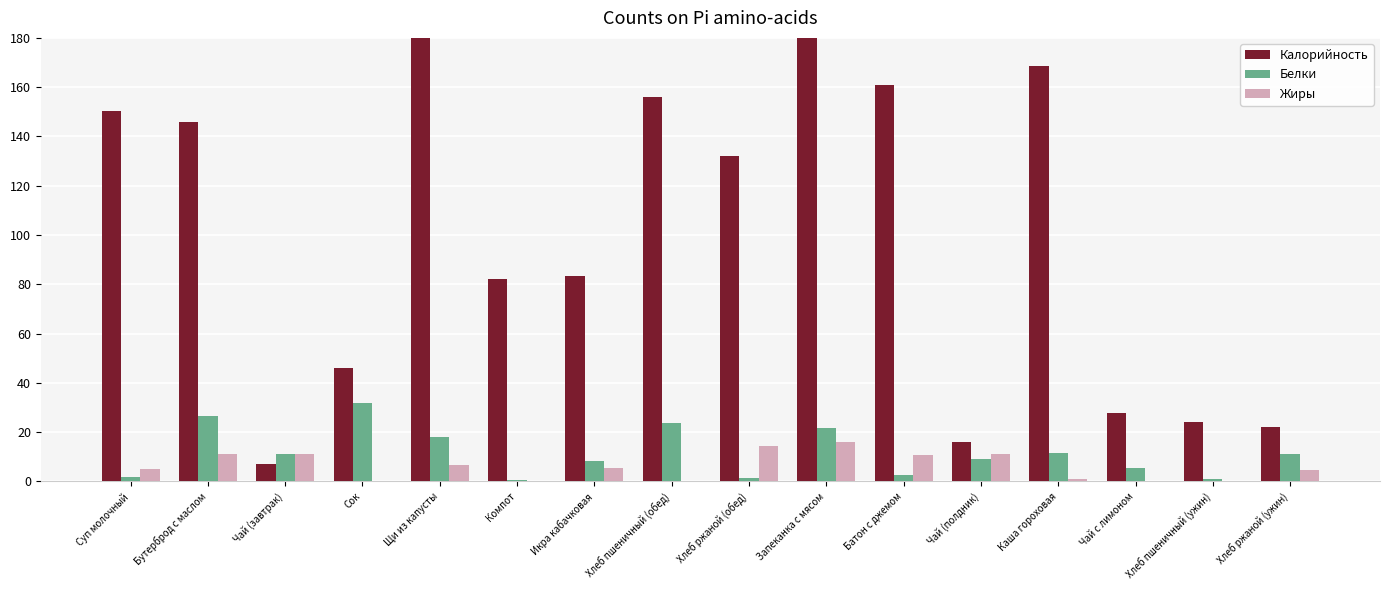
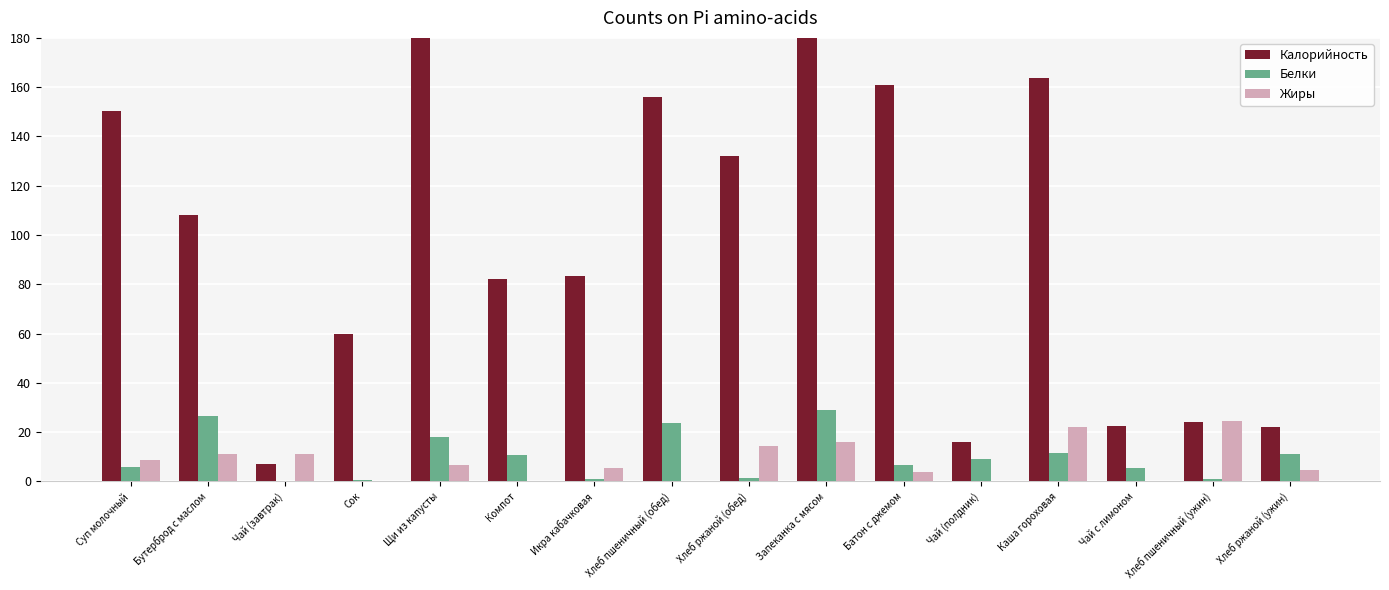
Белки, Суп молочный: 2 -> 6
Жиры, Суп молочный: 5 -> 9
Калорийность, Бутерброд с маслом: 146 -> 108
Белки, Чай (завтрак): 11 -> 0
Калорийность, Сок: 46 -> 60
Белки, Сок: 32 -> 0
Белки, Компот: 1 -> 11
Белки, Икра кабачковая: 8 -> 1
Белки, Запеканка с мясом: 22 -> 29
Белки, Батон с джемом: 3 -> 7
Жиры, Батон с джемом: 11 -> 4
Жиры, Чай (полдник): 11 -> 0
Калорийность, Каша гороховая: 169 -> 164
Жиры, Каша гороховая: 1 -> 22
Калорийность, Чай с лимоном: 28 -> 23
Жиры, Хлеб пшеничный (ужин): 0 -> 25
